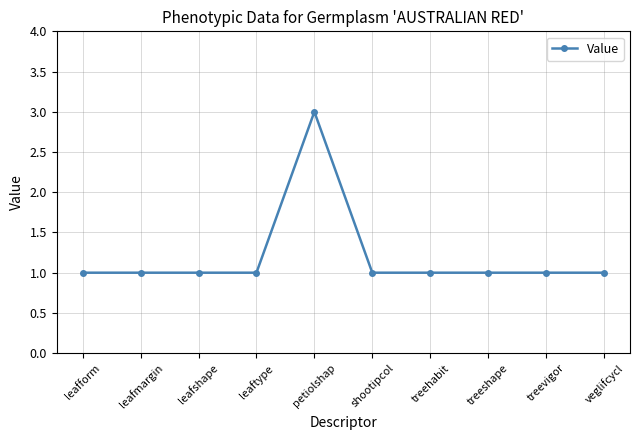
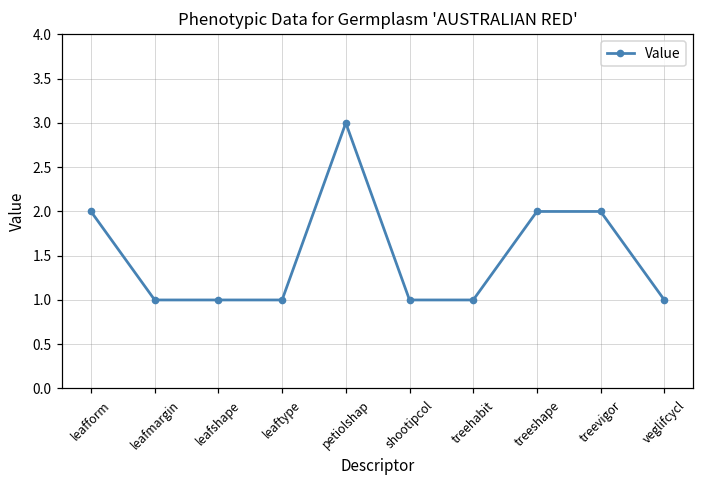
leafform: 1 -> 2
treeshape: 1 -> 2
treevigor: 1 -> 2
